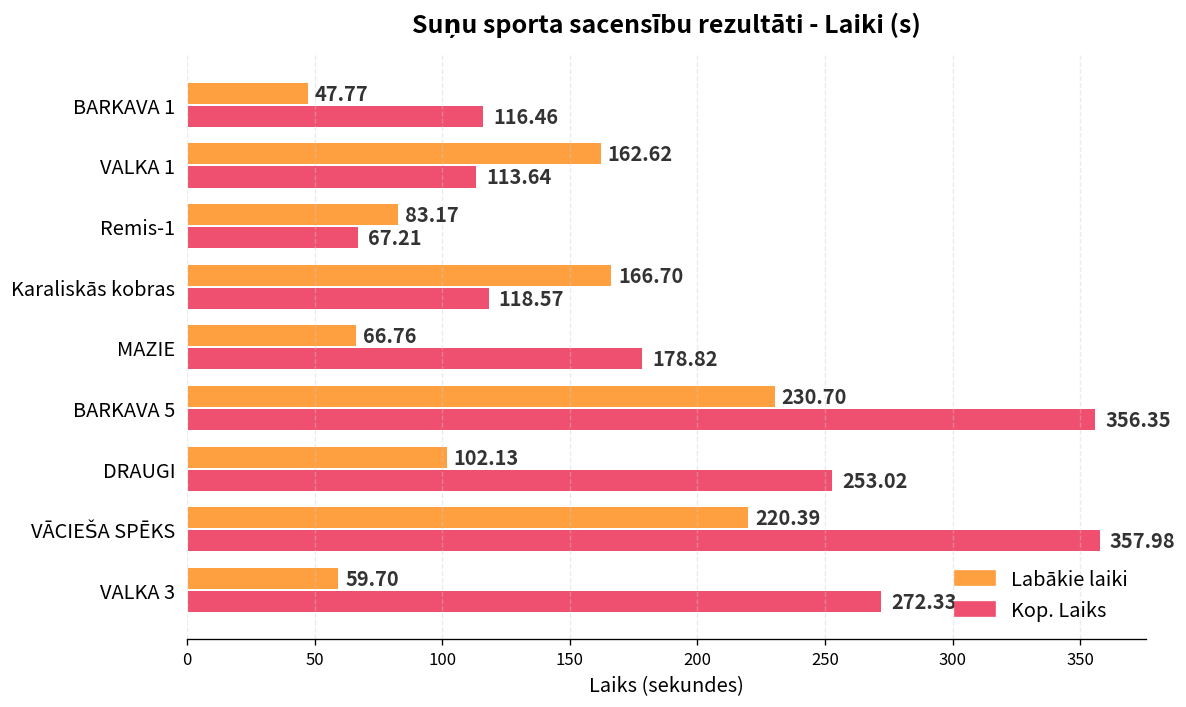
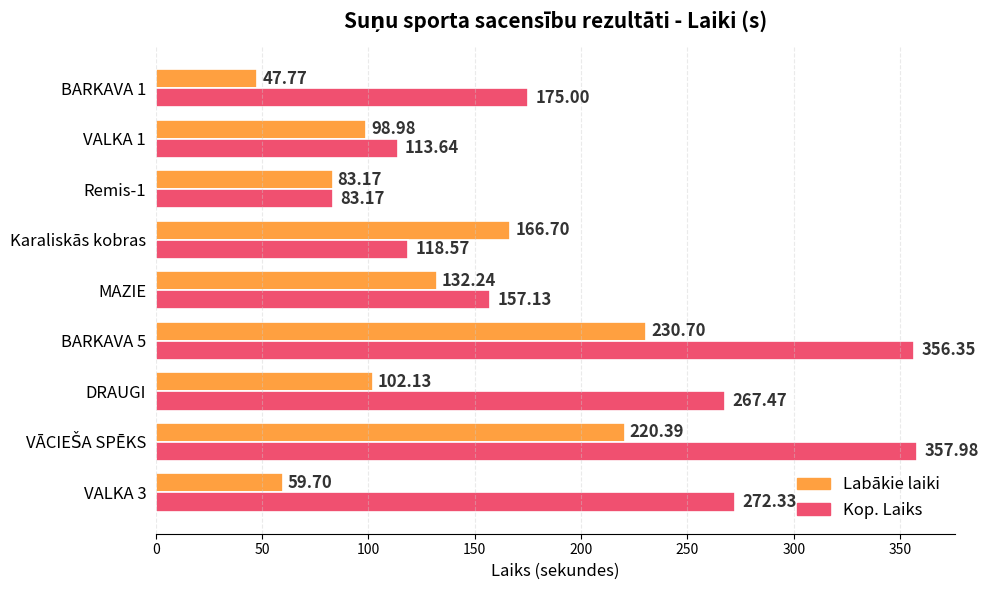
Kop. Laiks, BARKAVA 1: 116.46 -> 175.00
Labākie laiki, VALKA 1: 162.62 -> 98.98
Kop. Laiks, Remis-1: 67.21 -> 83.17
Labākie laiki, MAZIE: 66.76 -> 132.24
Kop. Laiks, MAZIE: 178.82 -> 157.13
Kop. Laiks, DRAUGI: 253.02 -> 267.47
